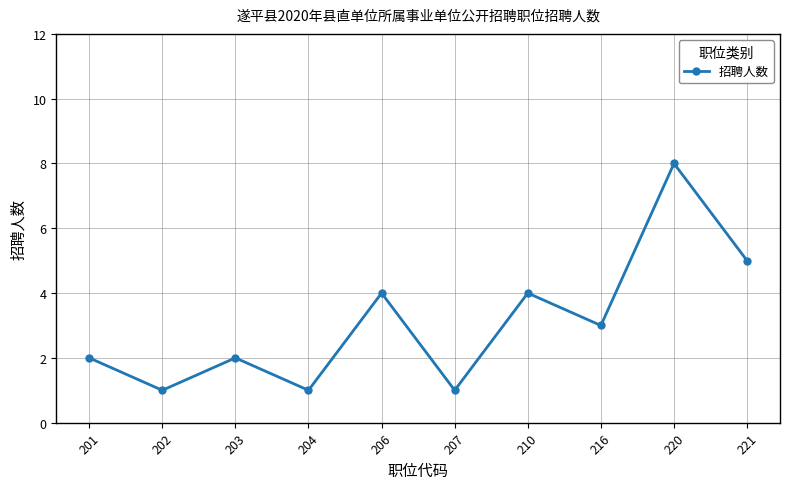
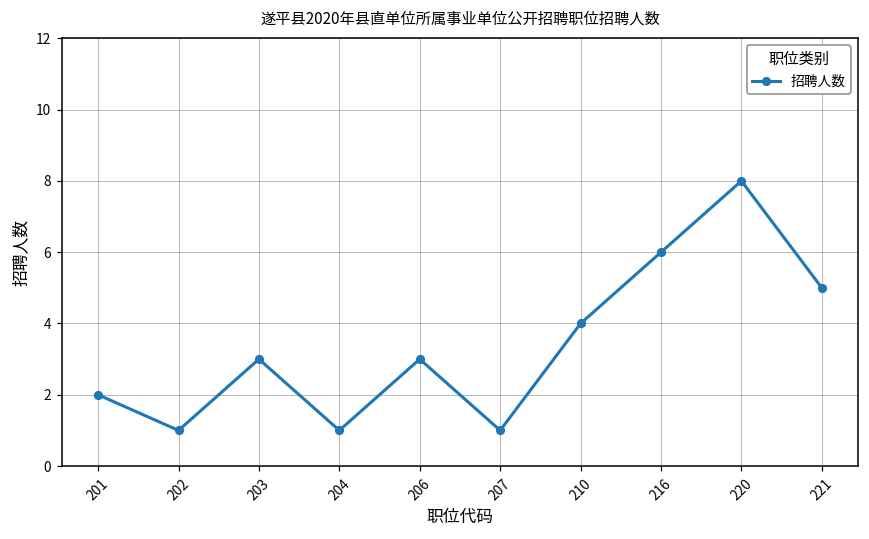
203: 2 -> 3
206: 4 -> 3
216: 3 -> 6
